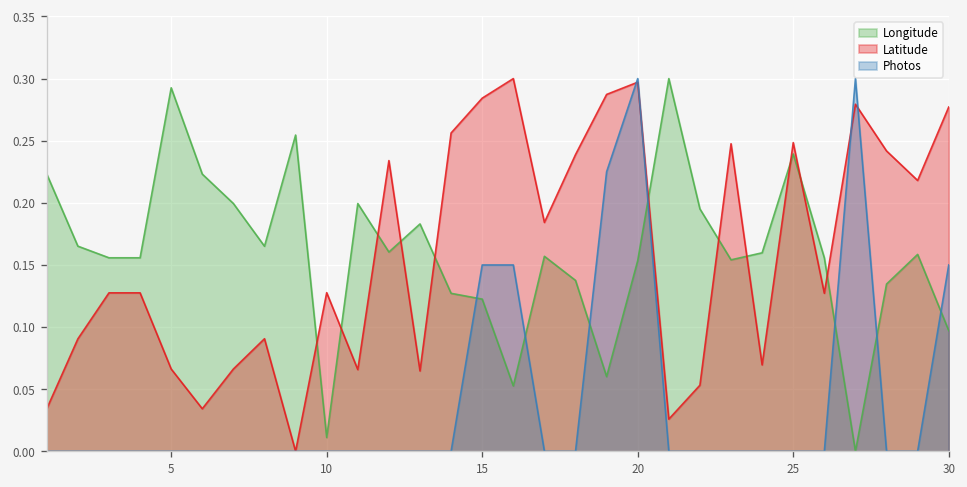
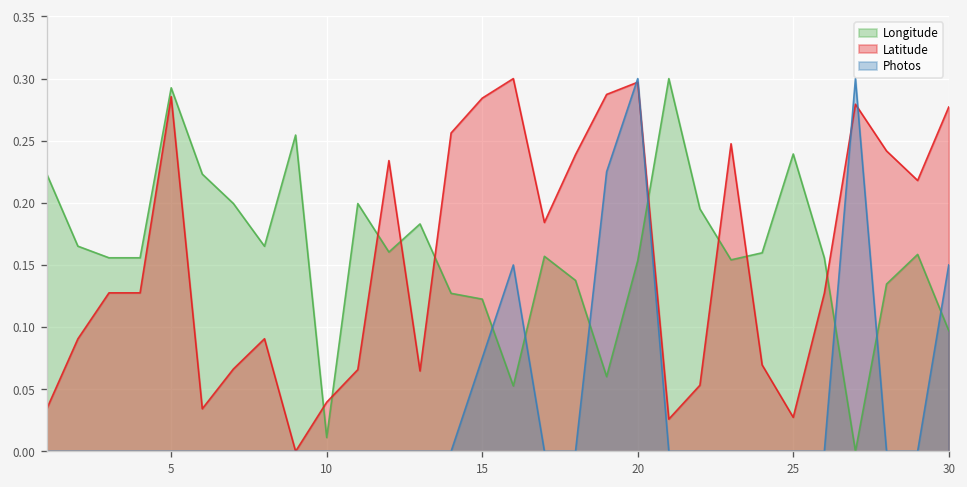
Latitude, 5: 0.066 -> 0.285
Latitude, 10: 0.128 -> 0.040
Photos, 15: 0.150 -> 0.075
Latitude, 25: 0.248 -> 0.027
